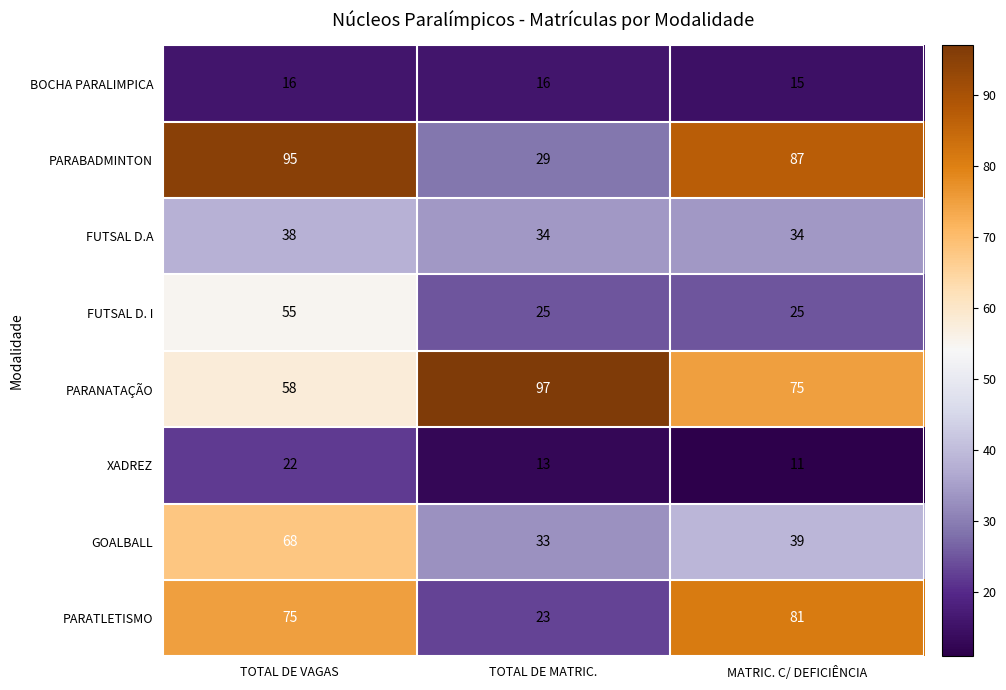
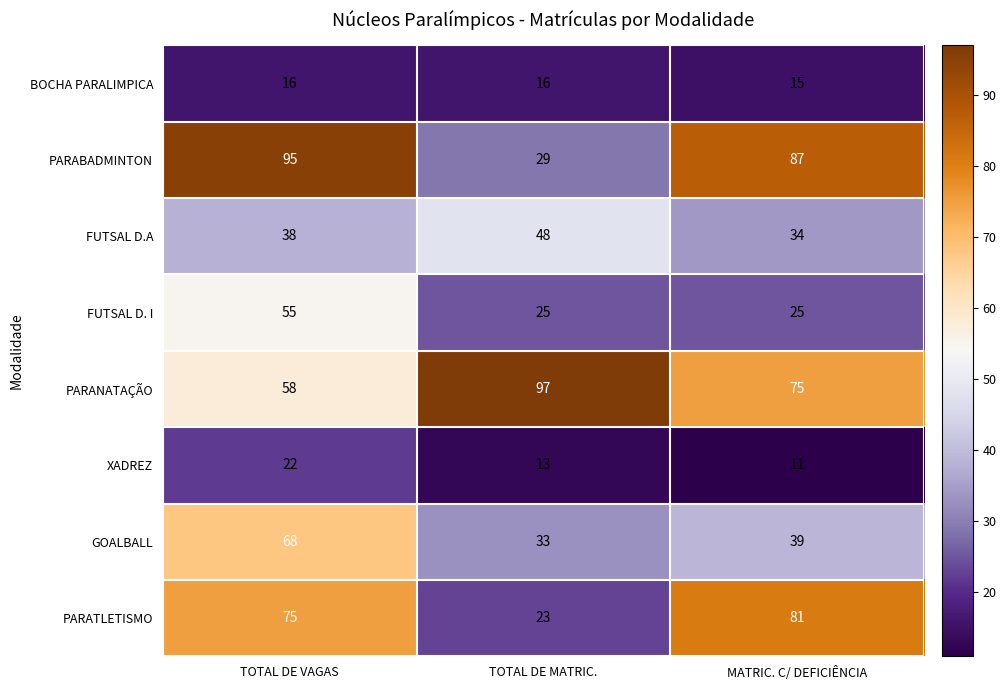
FUTSAL D.A, TOTAL DE MATRIC.: 34 -> 48
